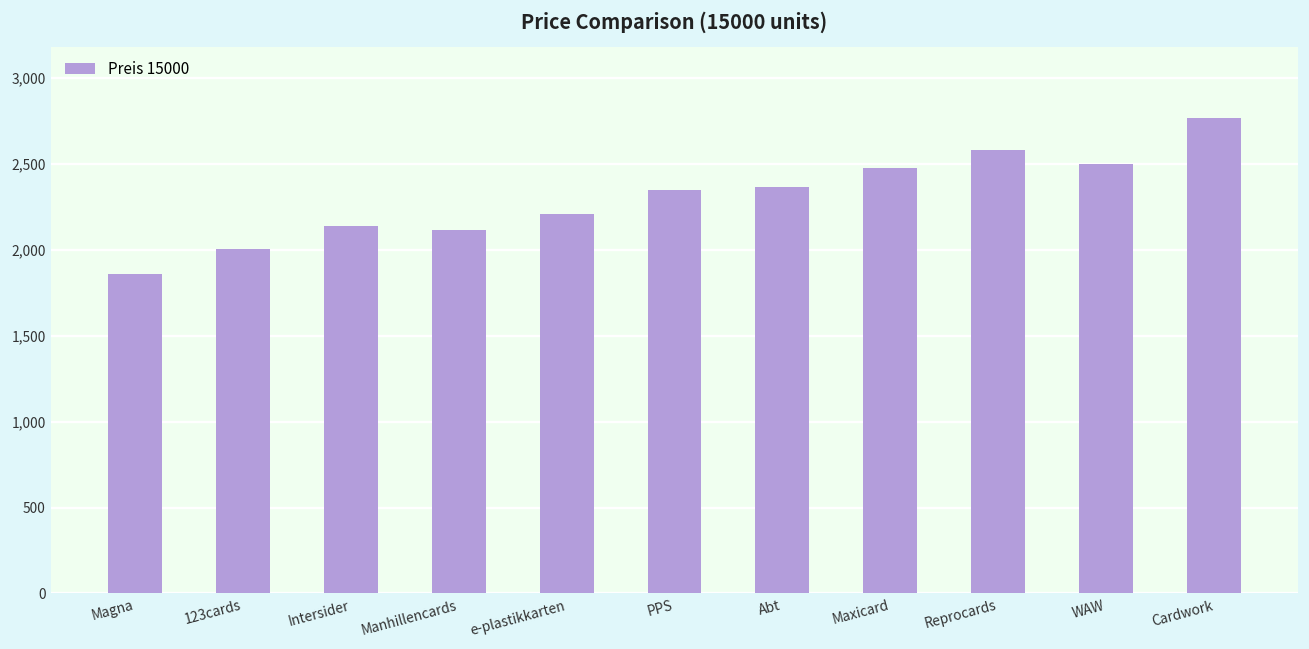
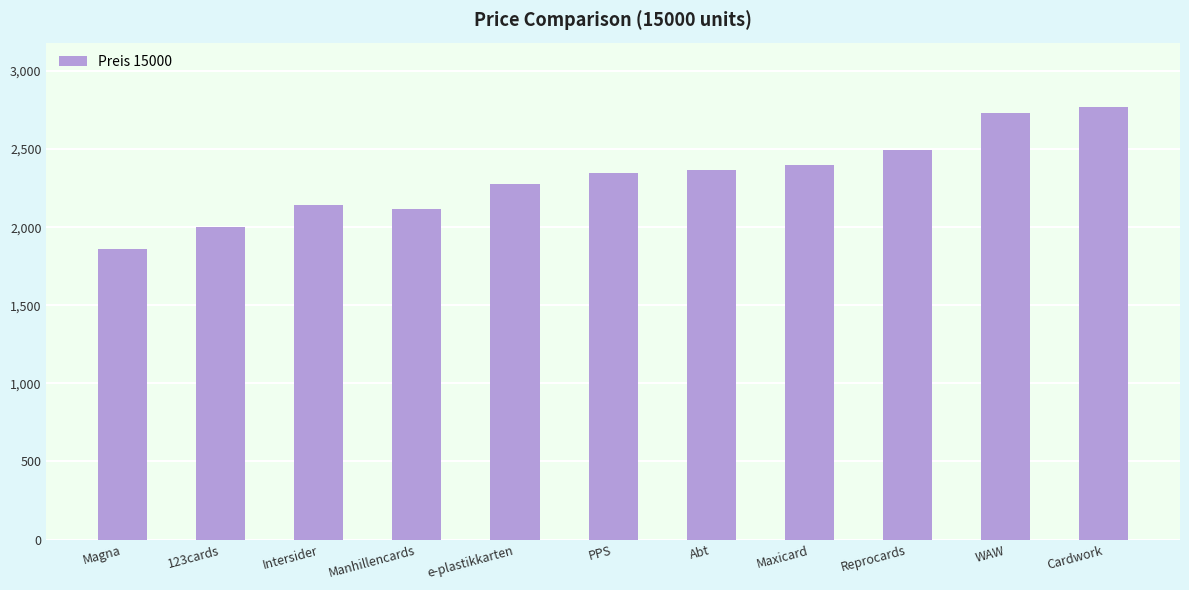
e-plastikkarten: 2,210 -> 2,280
Maxicard: 2,480 -> 2,400
Reprocards: 2,580 -> 2,490
WAW: 2,500 -> 2,730
